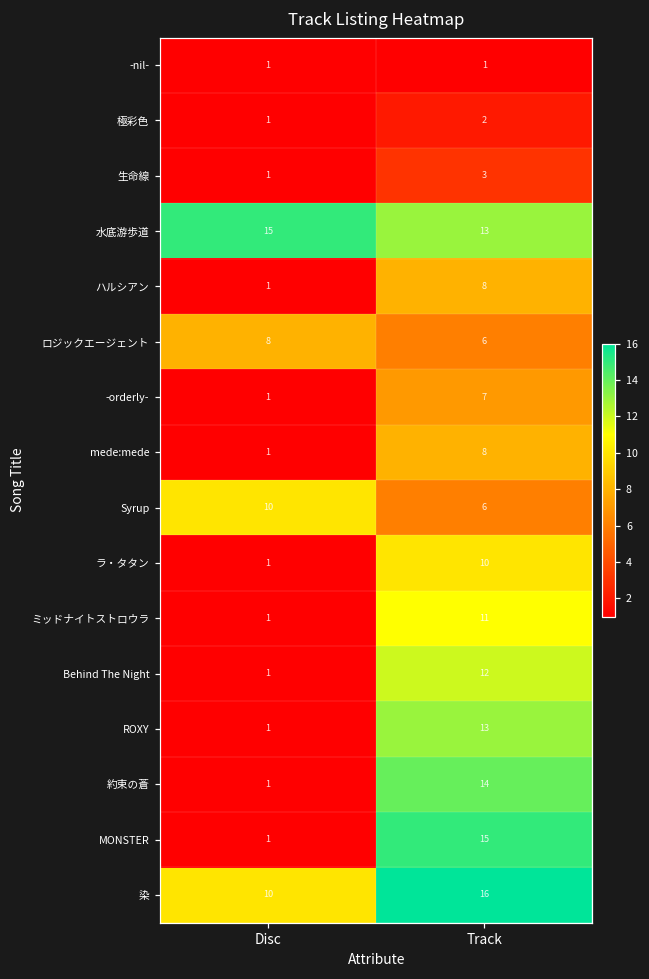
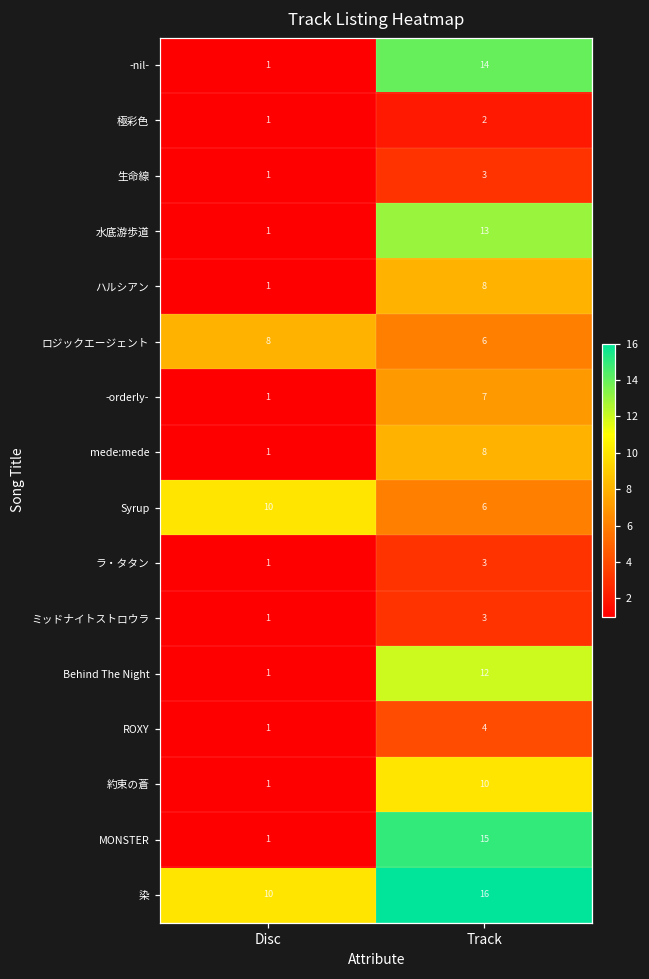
-nil-, Track: 1 -> 14
水底游歩道, Disc: 15 -> 1
ラ・タタン, Track: 10 -> 3
ミッドナイトストロウラ, Track: 11 -> 3
ROXY, Track: 13 -> 4
約束の蒼, Track: 14 -> 10
